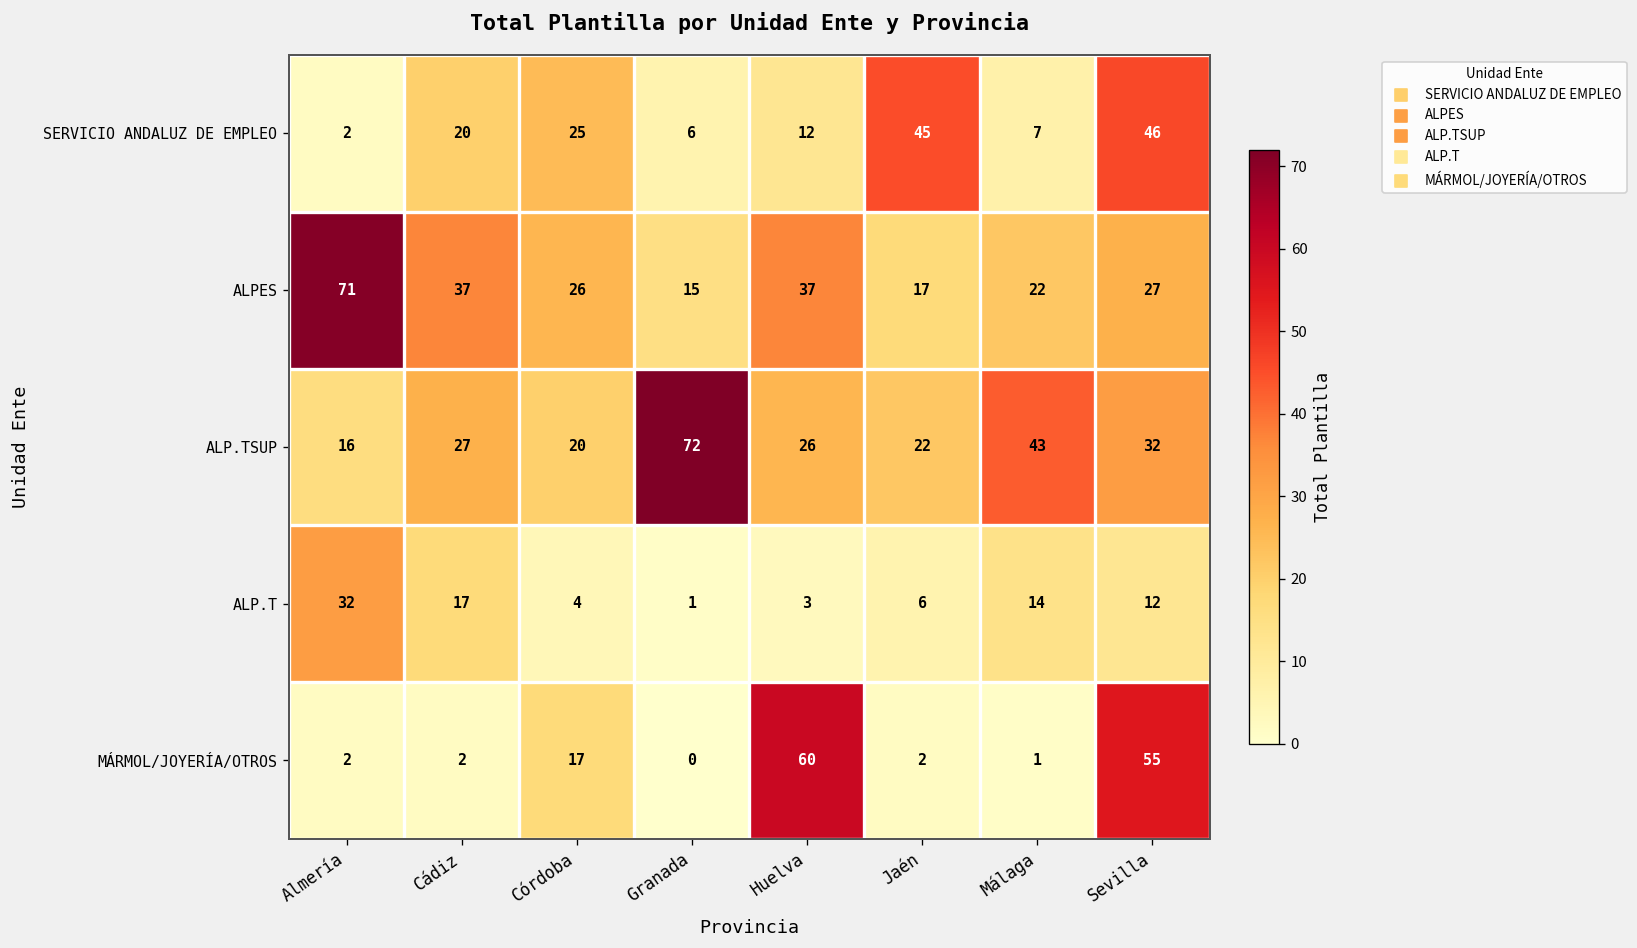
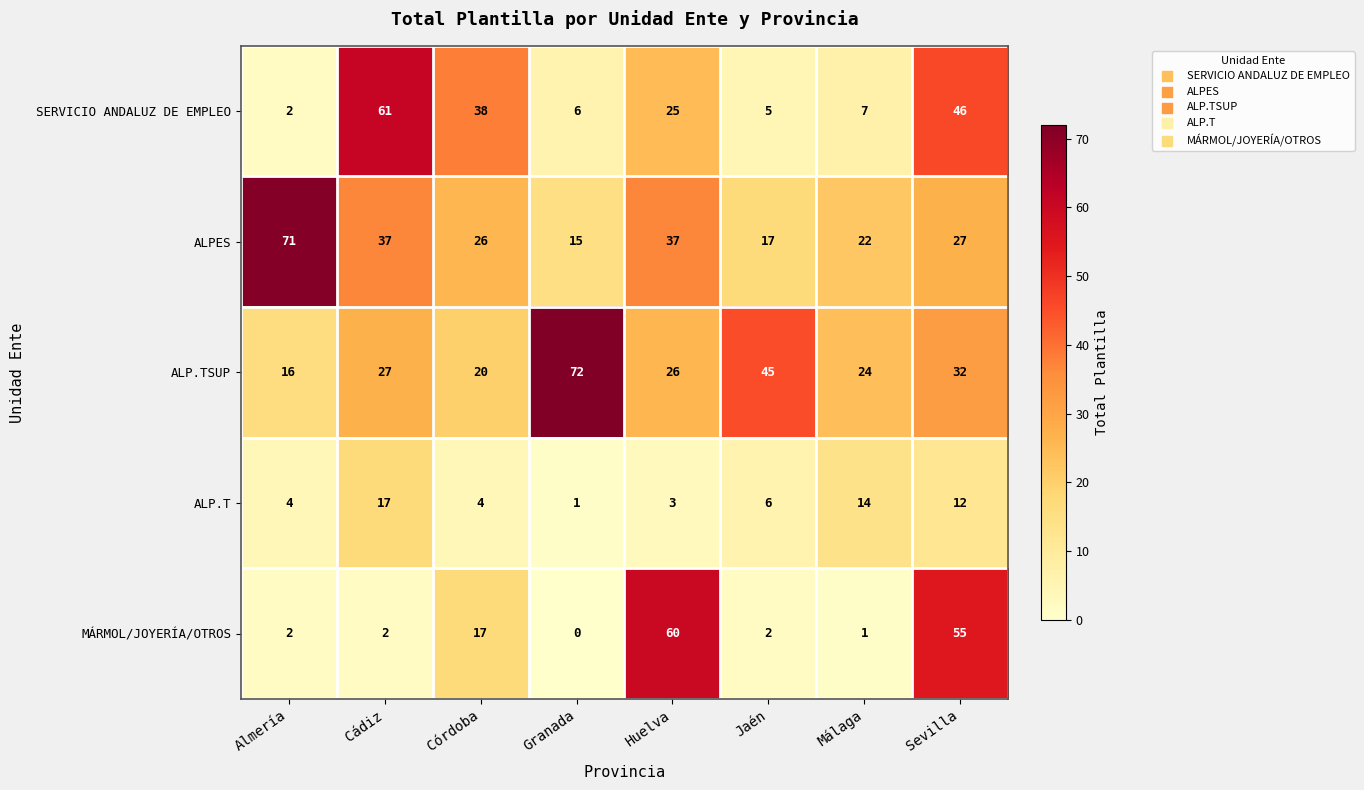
SERVICIO ANDALUZ DE EMPLEO, Cádiz: 20 -> 61
SERVICIO ANDALUZ DE EMPLEO, Córdoba: 25 -> 38
SERVICIO ANDALUZ DE EMPLEO, Huelva: 12 -> 25
SERVICIO ANDALUZ DE EMPLEO, Jaén: 45 -> 5
ALP.TSUP, Jaén: 22 -> 45
ALP.TSUP, Málaga: 43 -> 24
ALP.T, Almería: 32 -> 4
